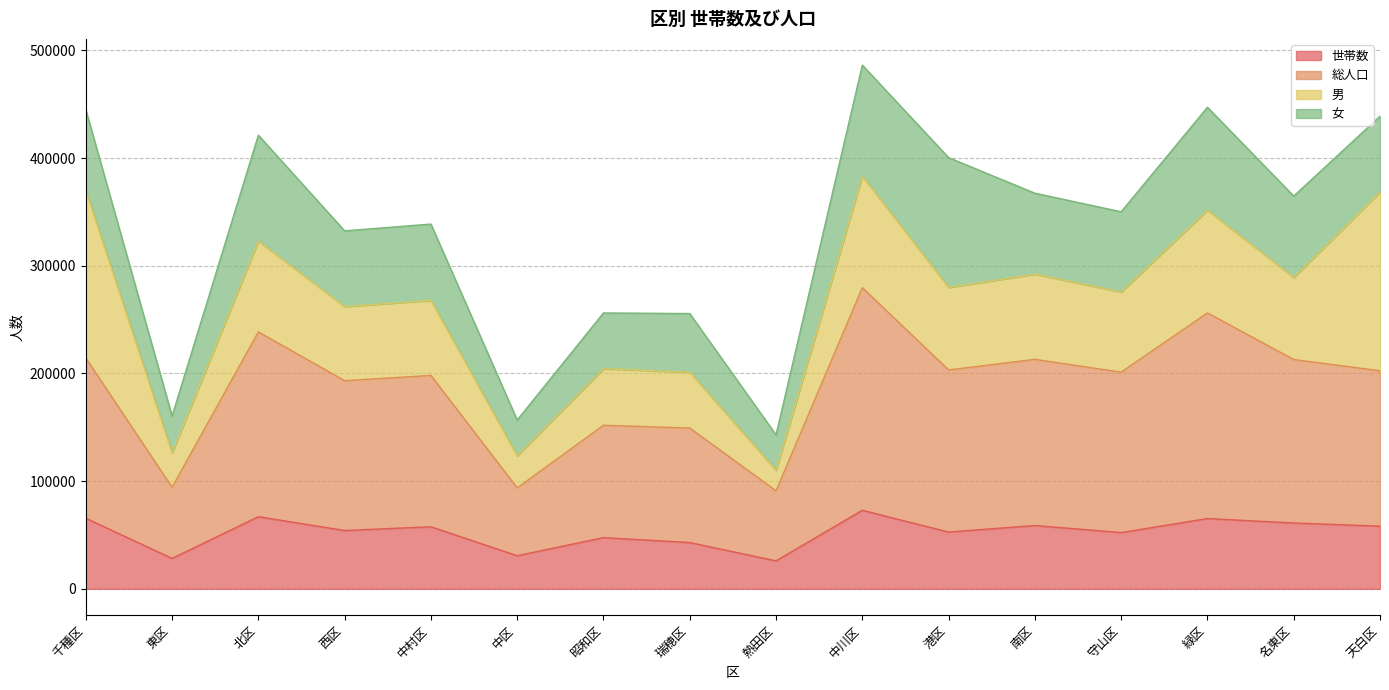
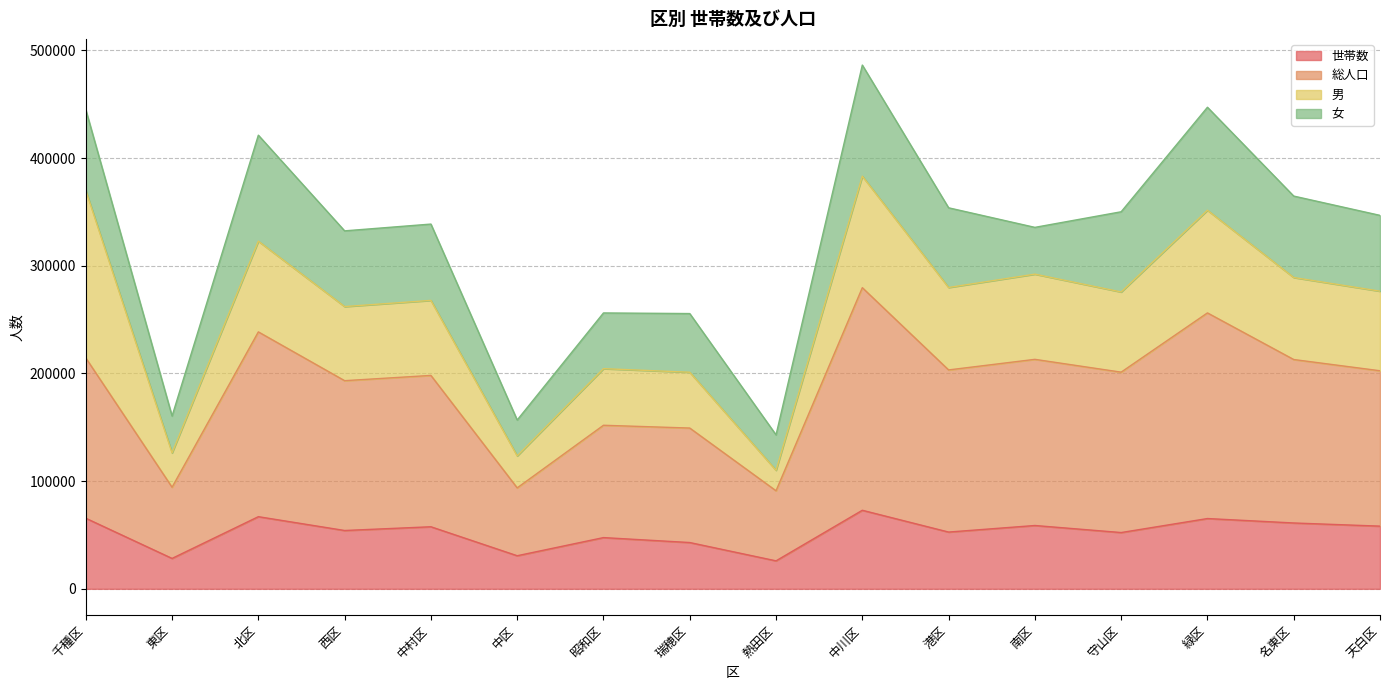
女, 港区: 121000 -> 74000
女, 南区: 75000 -> 43000
男, 天白区: 166000 -> 74000
